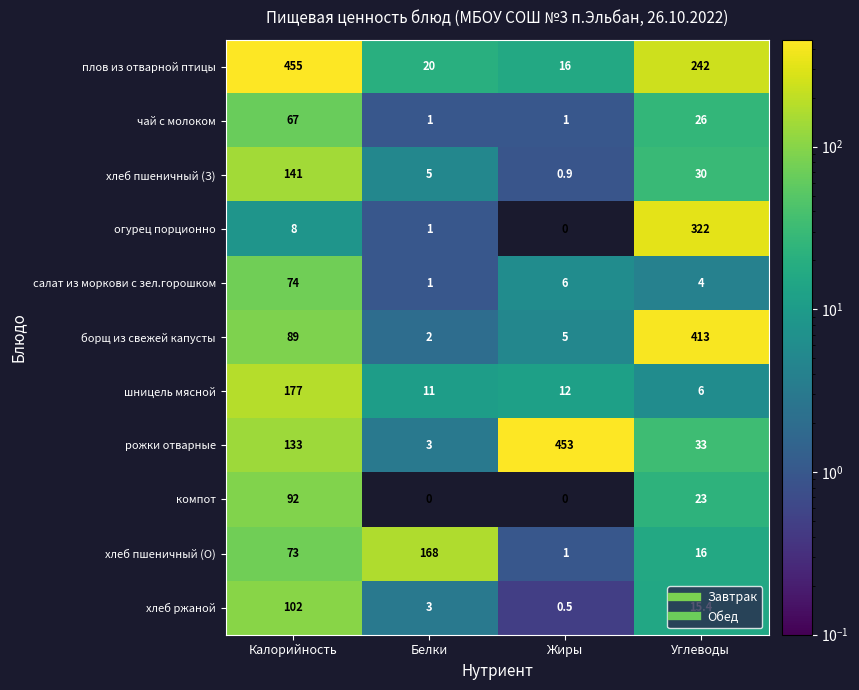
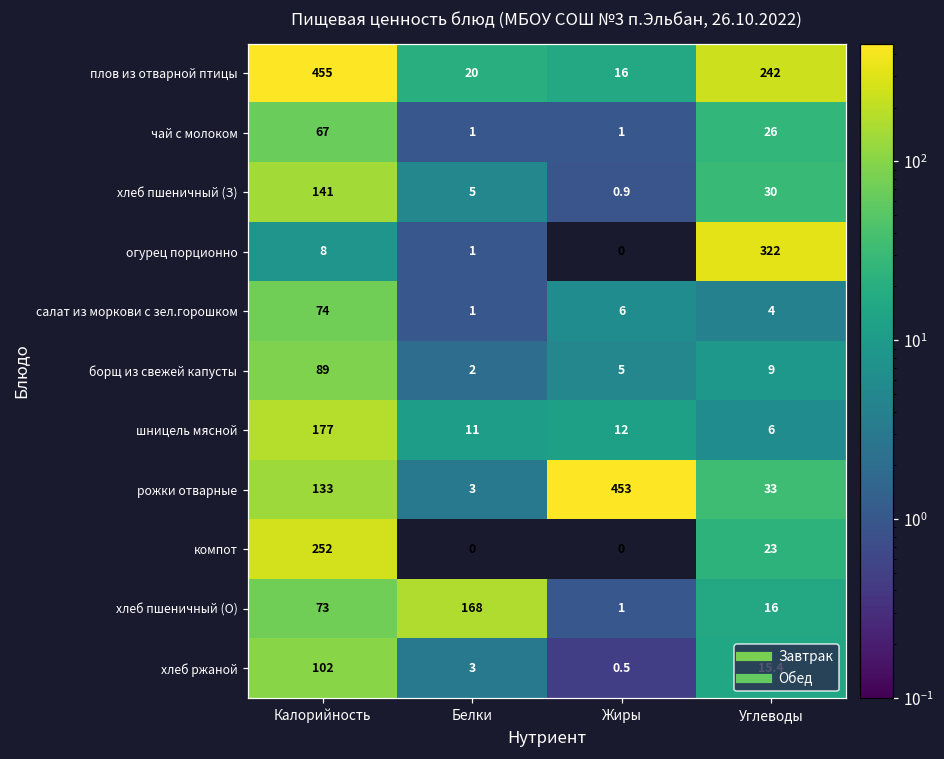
борщ из свежей капусты, Углеводы: 413 -> 9
компот, Калорийность: 92 -> 252
